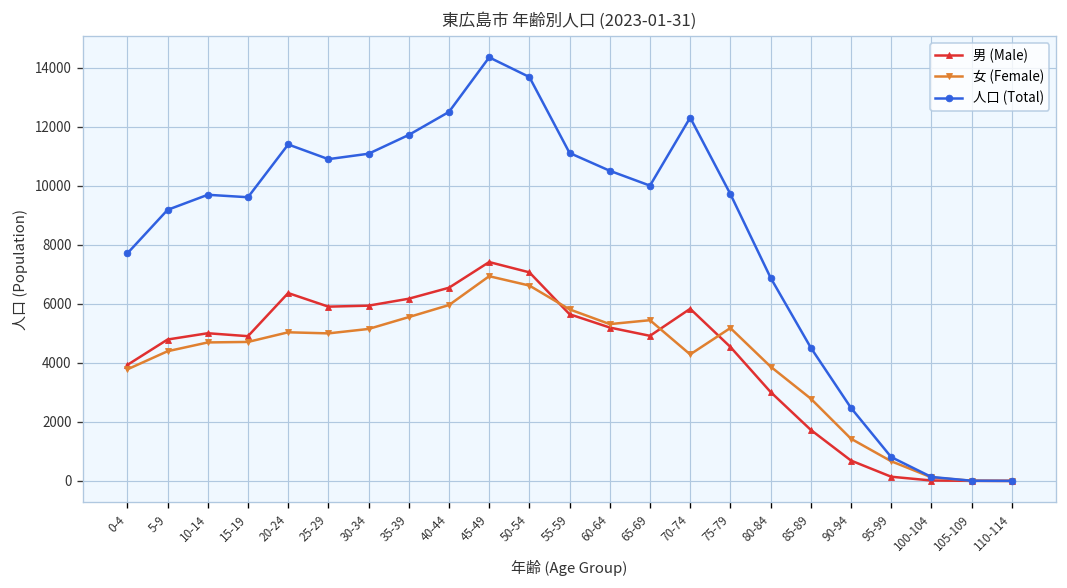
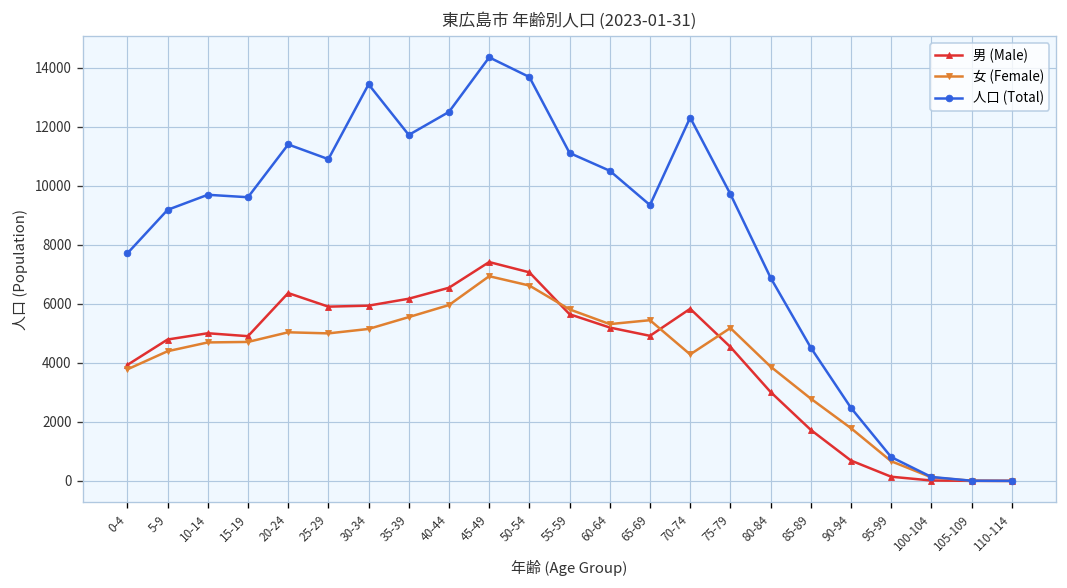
人口 (Total), 30-34: 11100 -> 13400
人口 (Total), 65-69: 10000 -> 9400
女 (Female), 90-94: 1400 -> 1800
